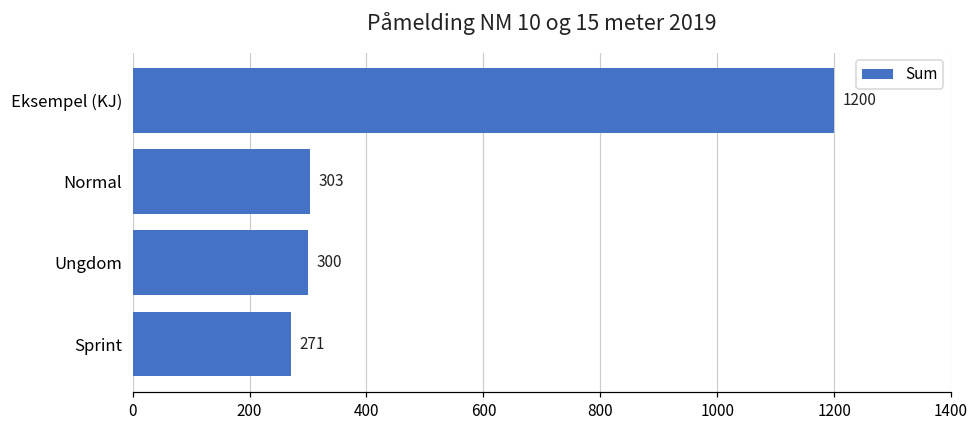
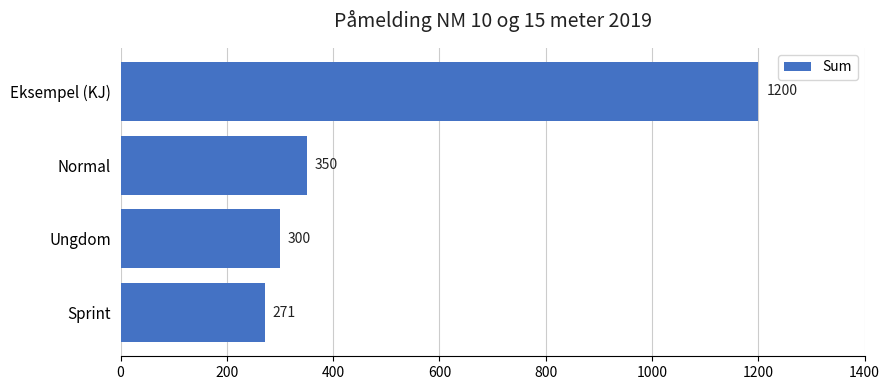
Normal: 303 -> 350
